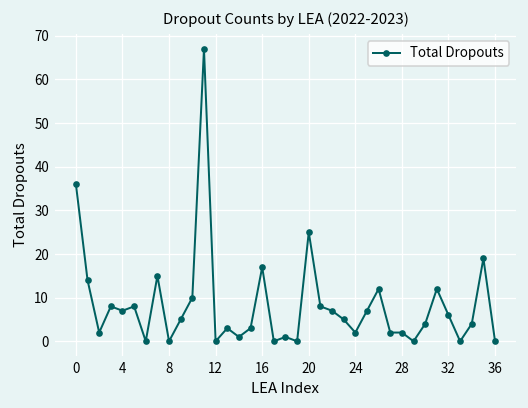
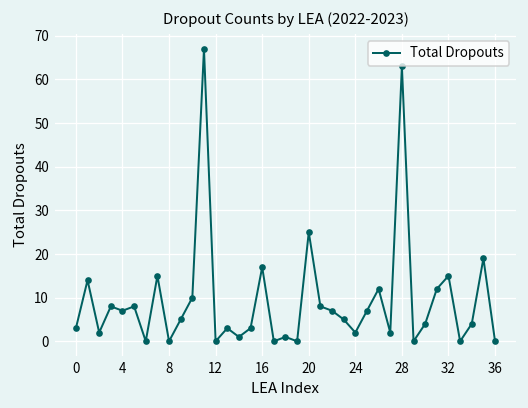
0: 36 -> 3
28: 2 -> 63
32: 6 -> 15
